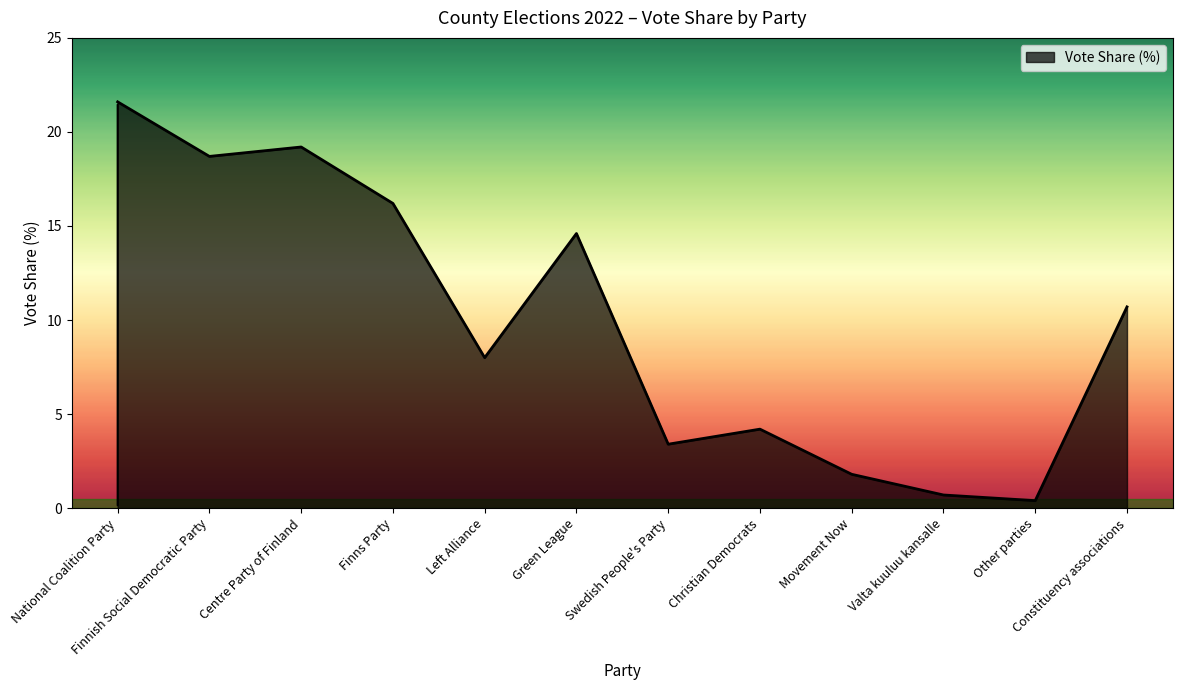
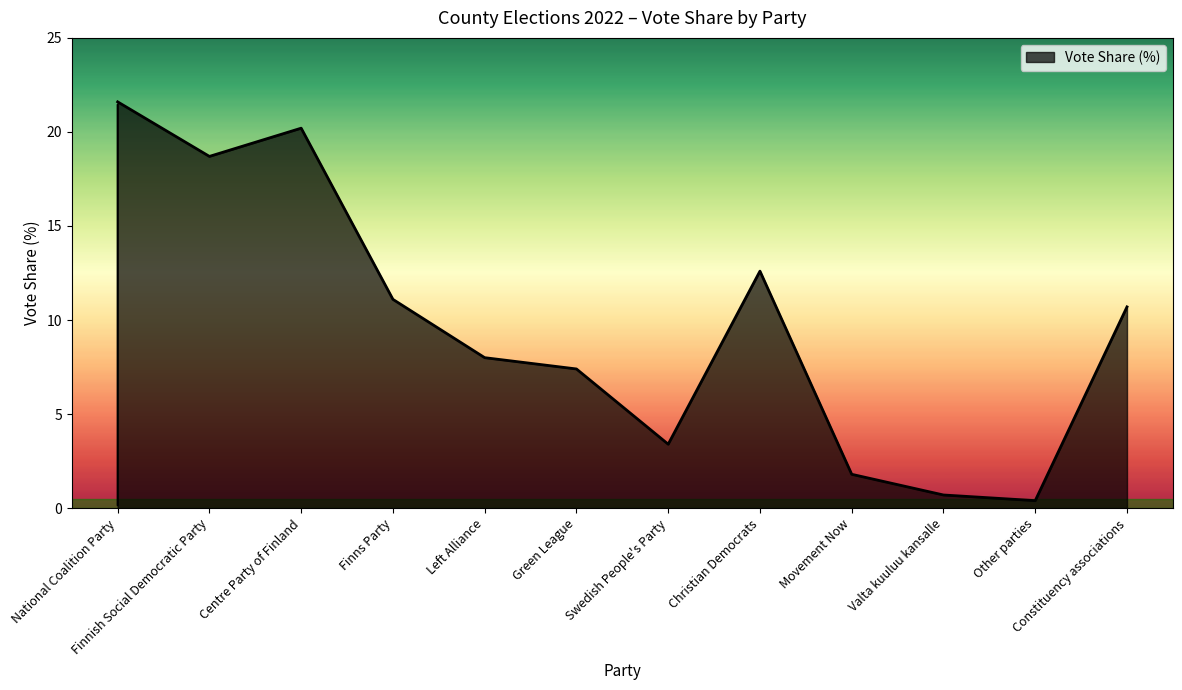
Centre Party of Finland: 19.2 -> 20.2
Finns Party: 16.2 -> 11.1
Green League: 14.6 -> 7.4
Christian Democrats: 4.2 -> 12.6
